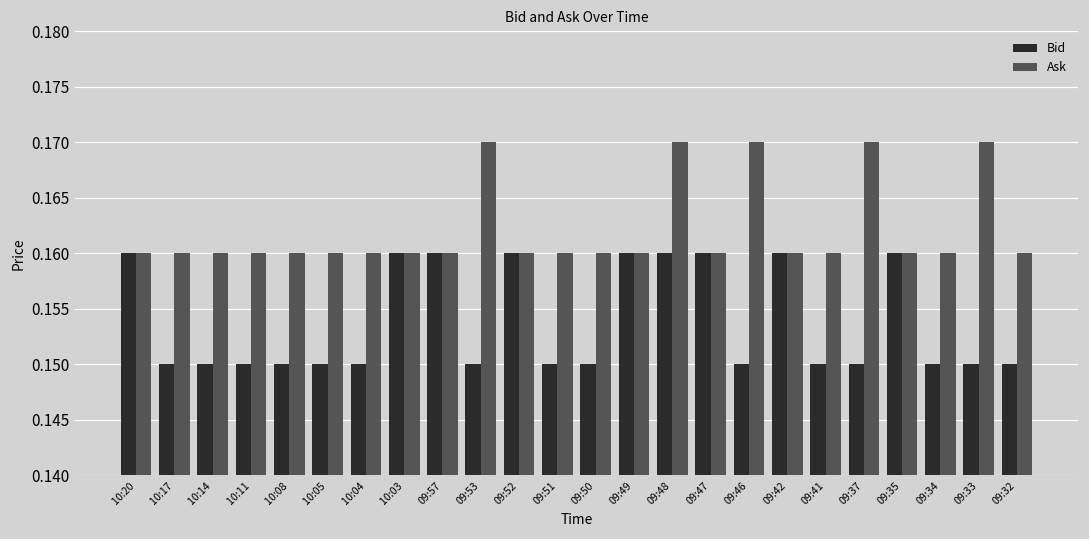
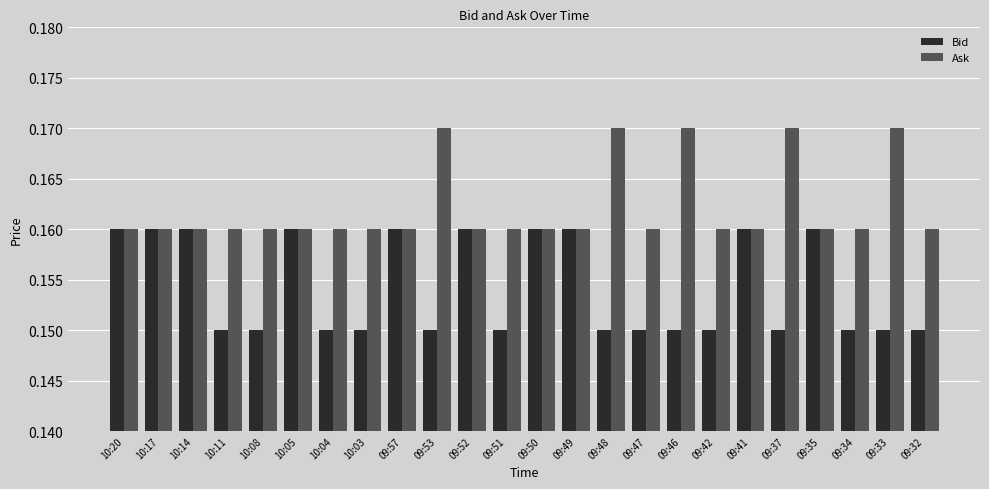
Bid, 10:17: 0.15 -> 0.16
Bid, 10:14: 0.15 -> 0.16
Bid, 10:05: 0.15 -> 0.16
Bid, 10:03: 0.16 -> 0.15
Bid, 09:50: 0.15 -> 0.16
Bid, 09:48: 0.16 -> 0.15
Bid, 09:47: 0.16 -> 0.15
Bid, 09:42: 0.16 -> 0.15
Bid, 09:41: 0.15 -> 0.16
